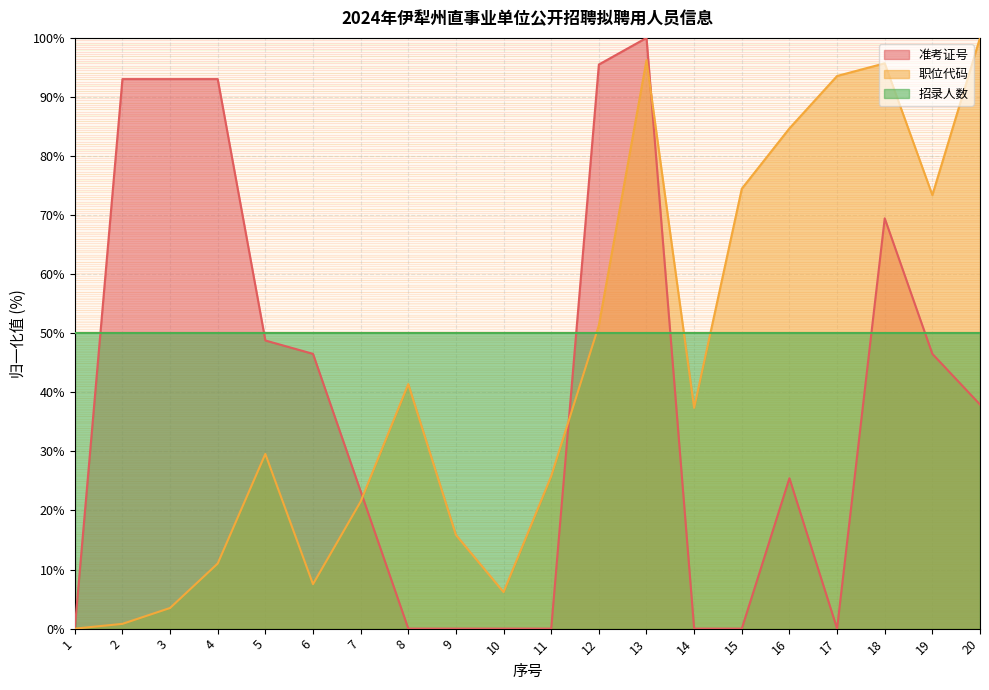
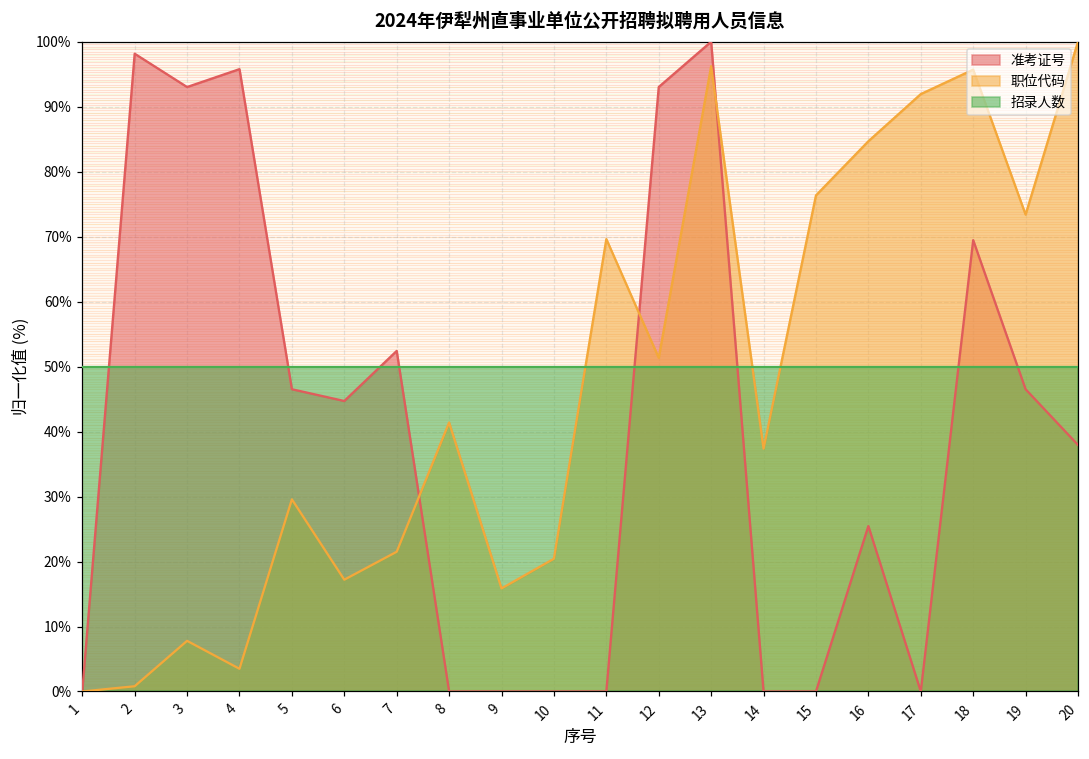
准考证号, 2: 93% -> 98%
职位代码, 3: 3% -> 8%
准考证号, 4: 93% -> 96%
职位代码, 4: 11% -> 3%
准考证号, 5: 49% -> 47%
准考证号, 6: 47% -> 45%
职位代码, 6: 8% -> 17%
准考证号, 7: 23% -> 52%
职位代码, 10: 6% -> 20%
职位代码, 11: 26% -> 70%
准考证号, 12: 95% -> 93%
职位代码, 15: 74% -> 76%
职位代码, 17: 94% -> 92%
